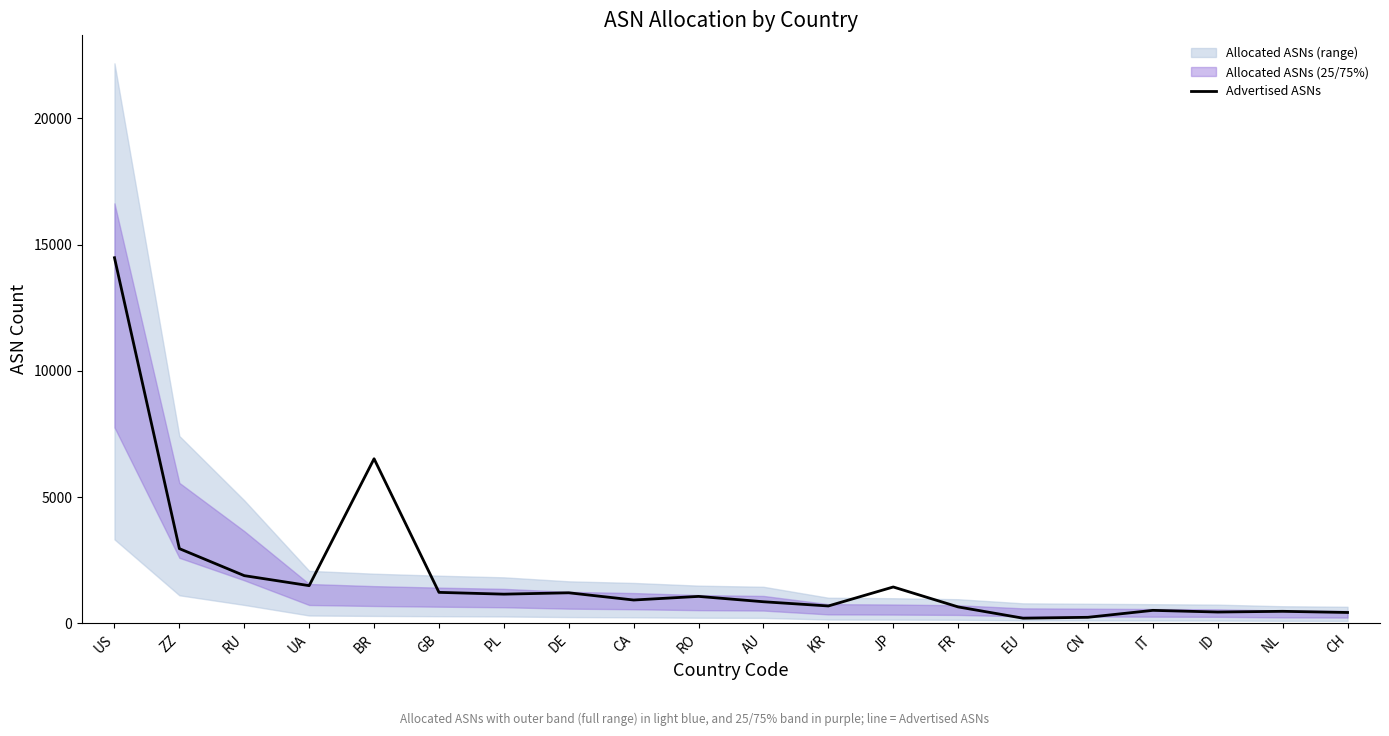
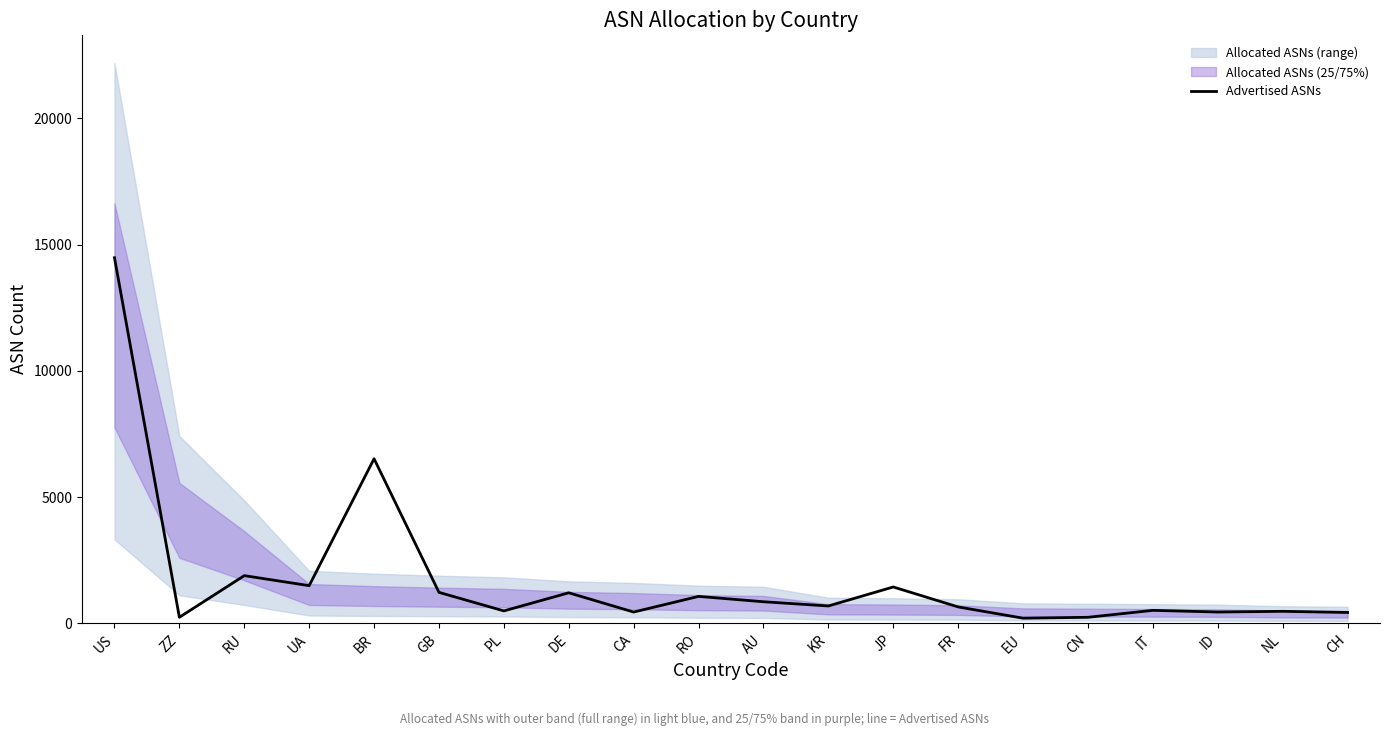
Advertised ASNs, ZZ: 3000 -> 200
Advertised ASNs, PL: 1200 -> 500
Advertised ASNs, CA: 900 -> 400
